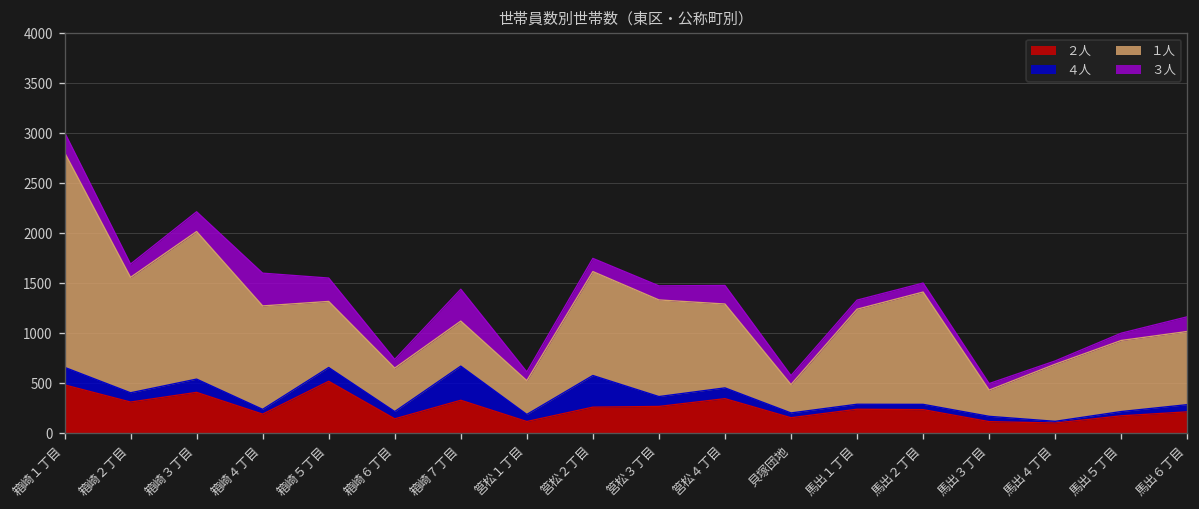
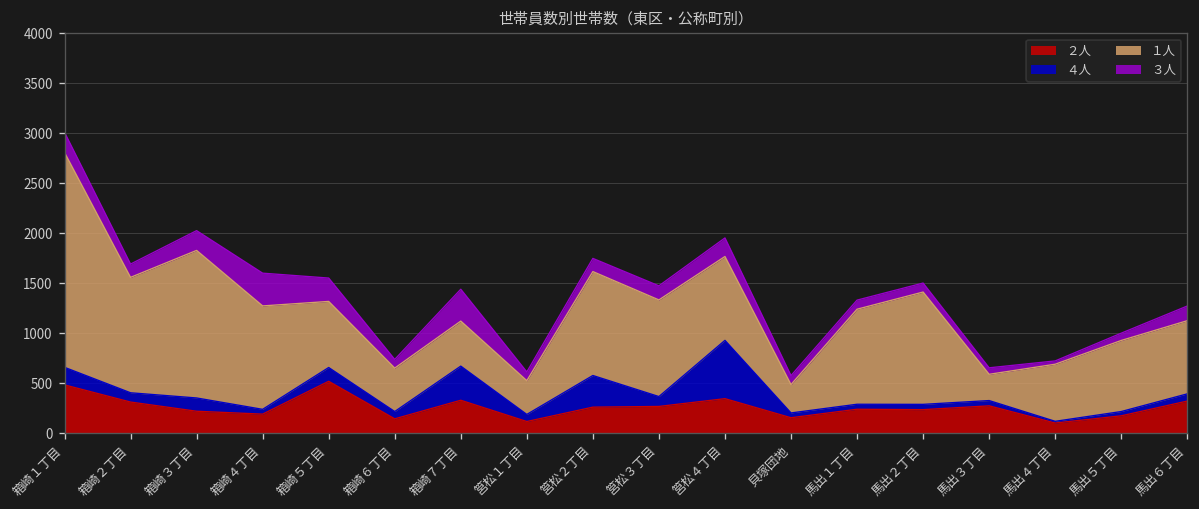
２人, 箱崎３丁目: 400 -> 200
４人, 筥松４丁目: 100 -> 600
２人, 馬出３丁目: 100 -> 300
２人, 馬出６丁目: 200 -> 300
